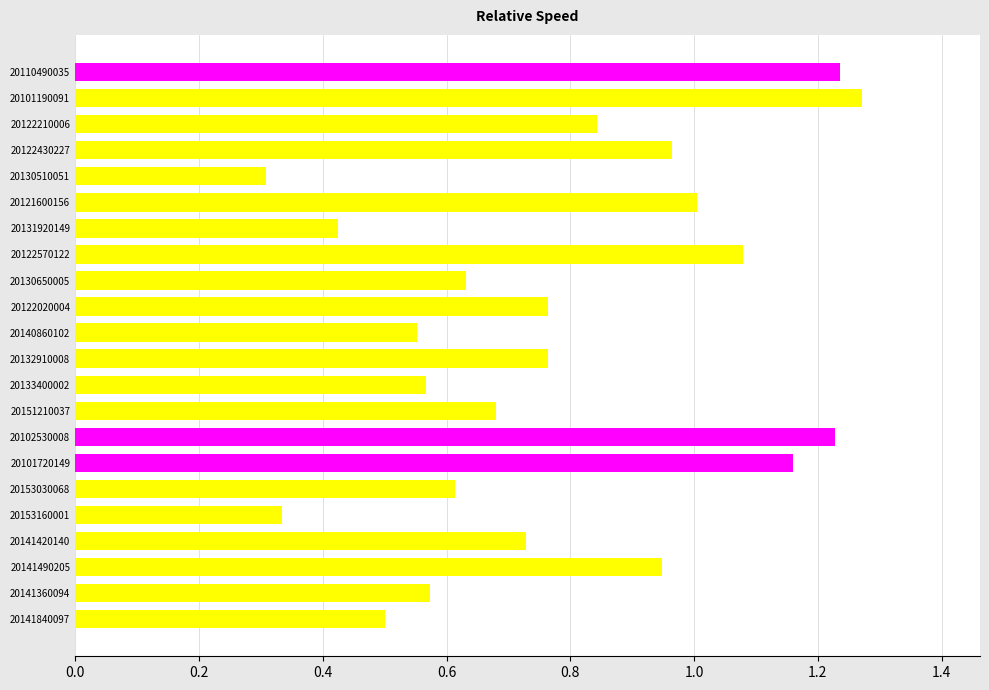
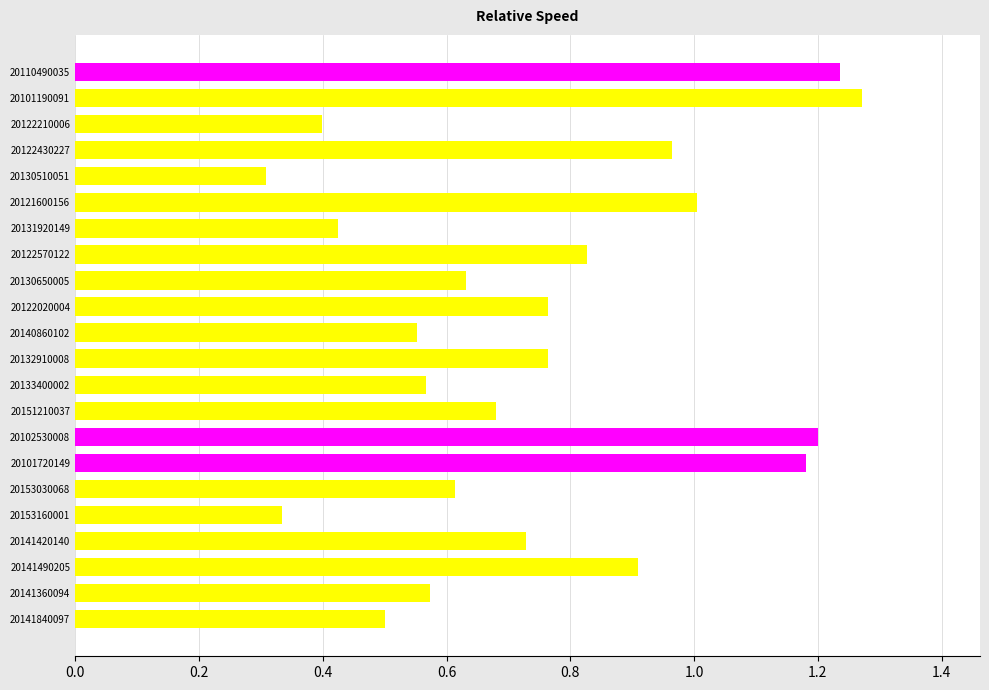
20122210006: 0.84 -> 0.40
20122570122: 1.08 -> 0.83
20102530008: 1.23 -> 1.20
20101720149: 1.16 -> 1.18
20141490205: 0.95 -> 0.91
